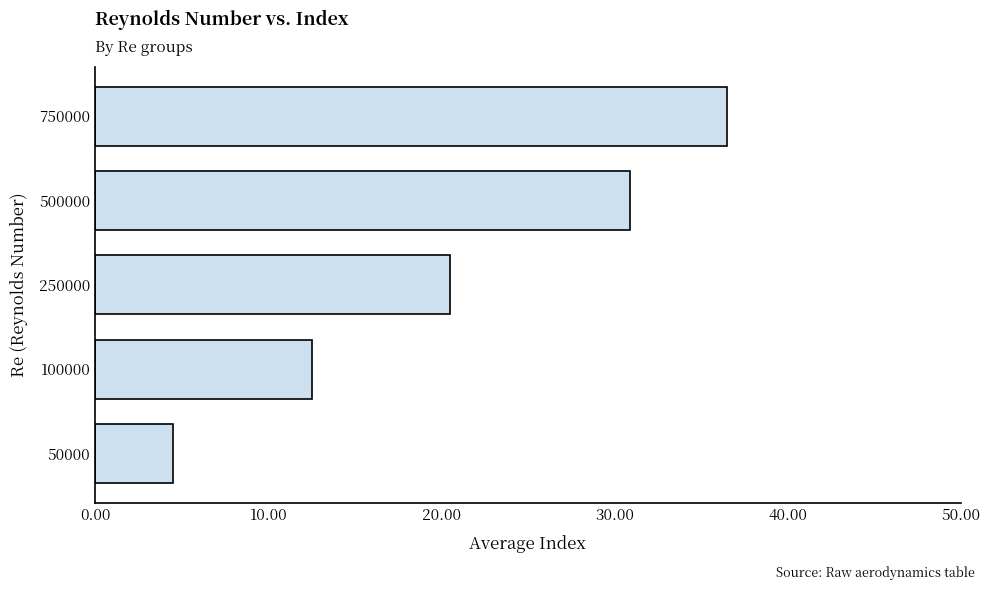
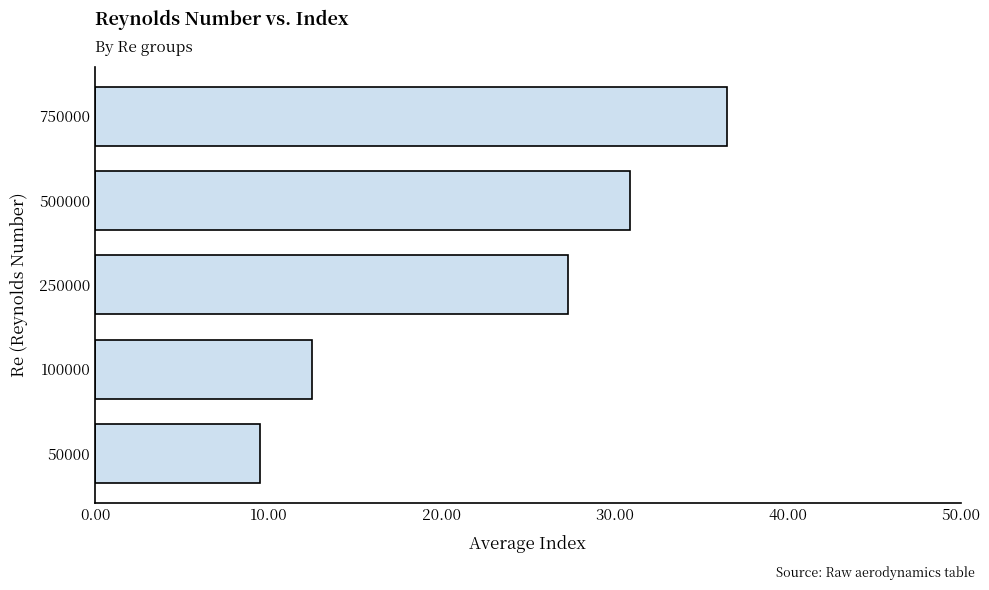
250000: 20.5 -> 27.3
50000: 4.5 -> 9.5
